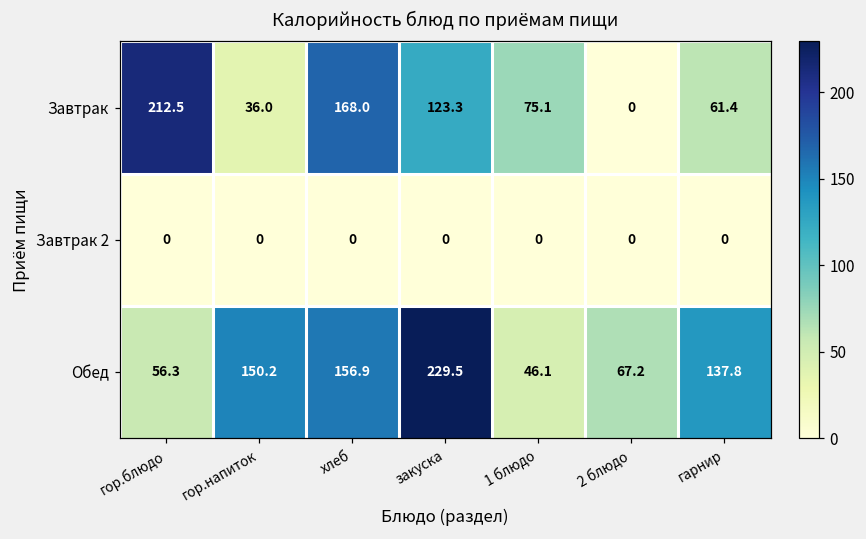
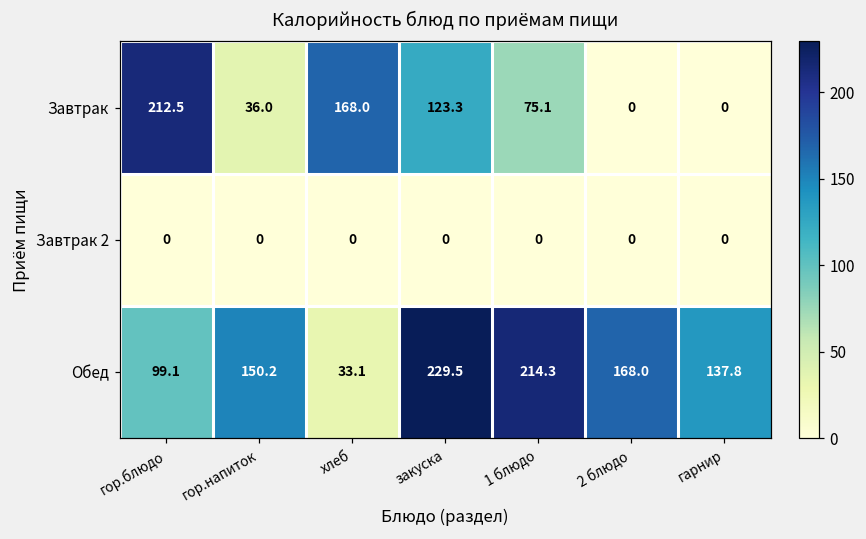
Завтрак, гарнир: 61.4 -> 0
Обед, гор.блюдо: 56.3 -> 99.1
Обед, хлеб: 156.9 -> 33.1
Обед, 1 блюдо: 46.1 -> 214.3
Обед, 2 блюдо: 67.2 -> 168.0
